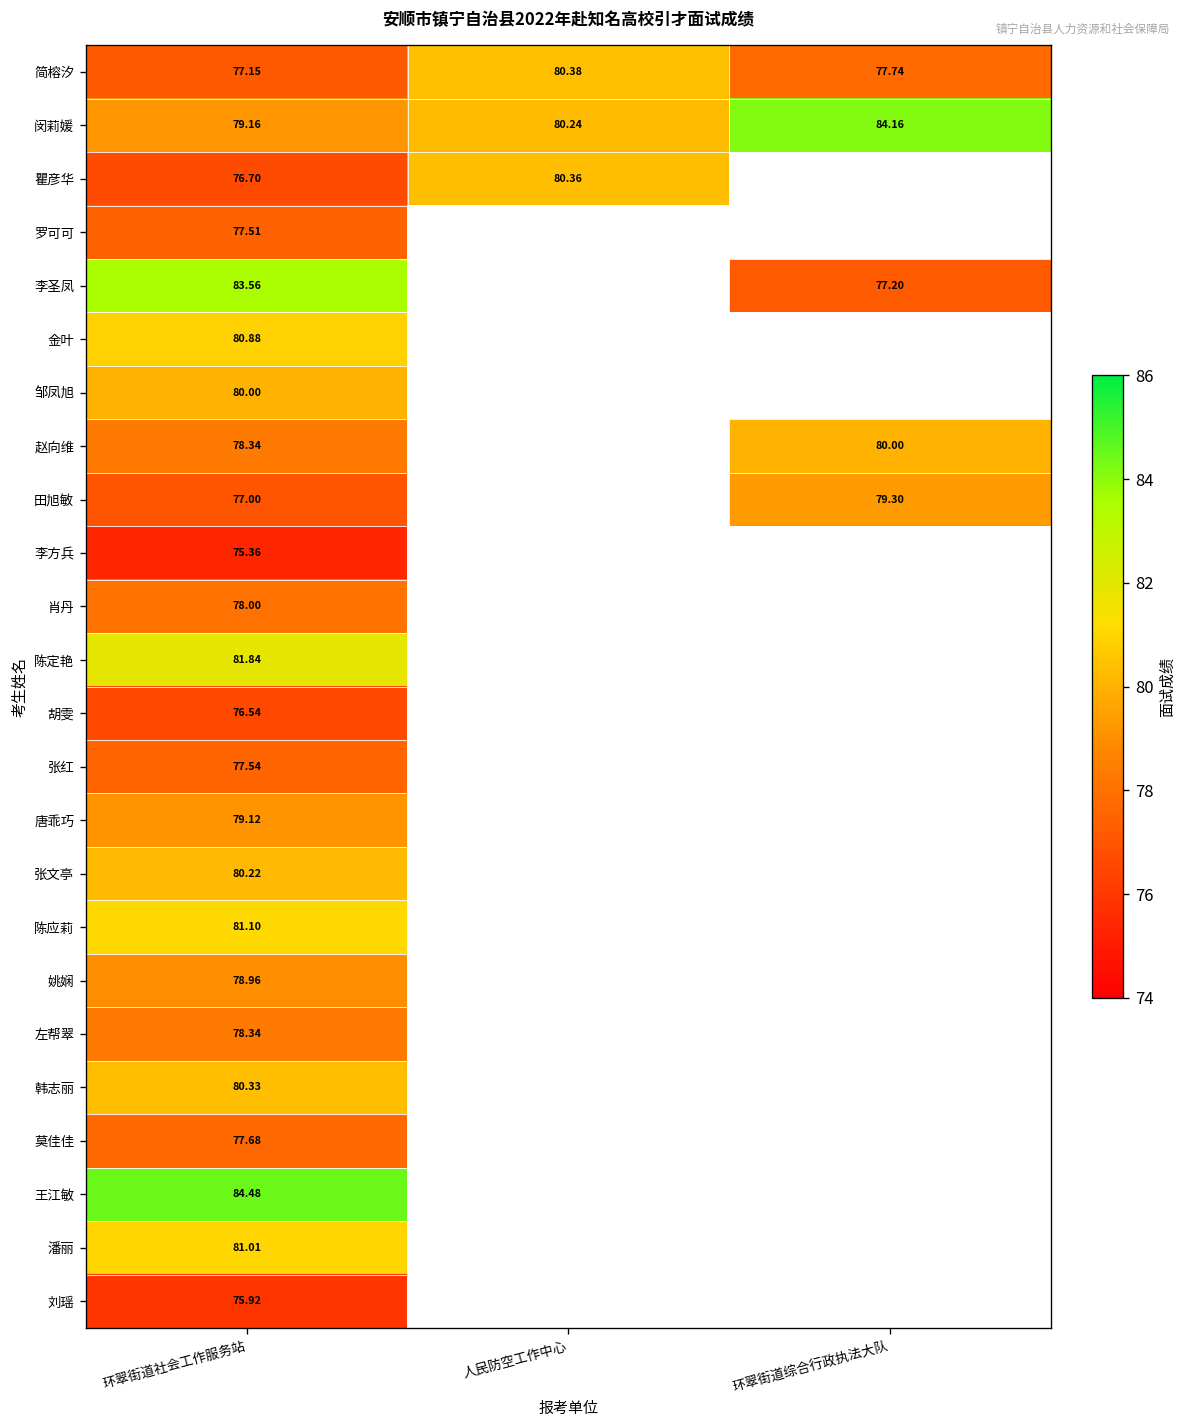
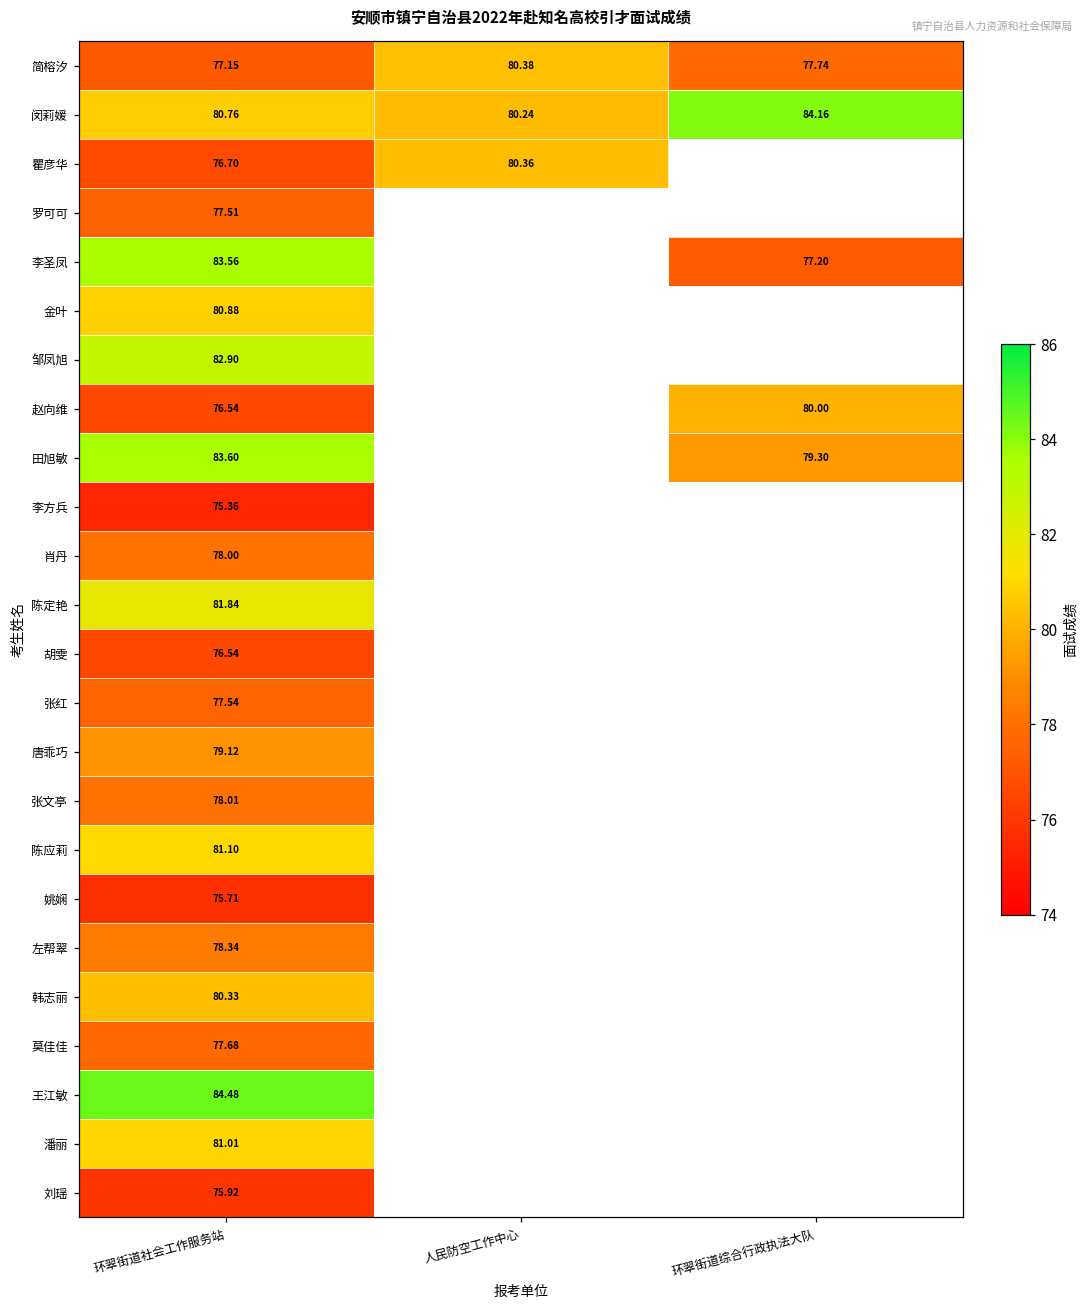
闵莉媛, 环翠街道社会工作服务站: 79.16 -> 80.76
邹凤旭, 环翠街道社会工作服务站: 80.00 -> 82.90
赵向维, 环翠街道社会工作服务站: 78.34 -> 76.54
田旭敏, 环翠街道社会工作服务站: 77.00 -> 83.60
张文亭, 环翠街道社会工作服务站: 80.22 -> 78.01
姚娴, 环翠街道社会工作服务站: 78.96 -> 75.71
